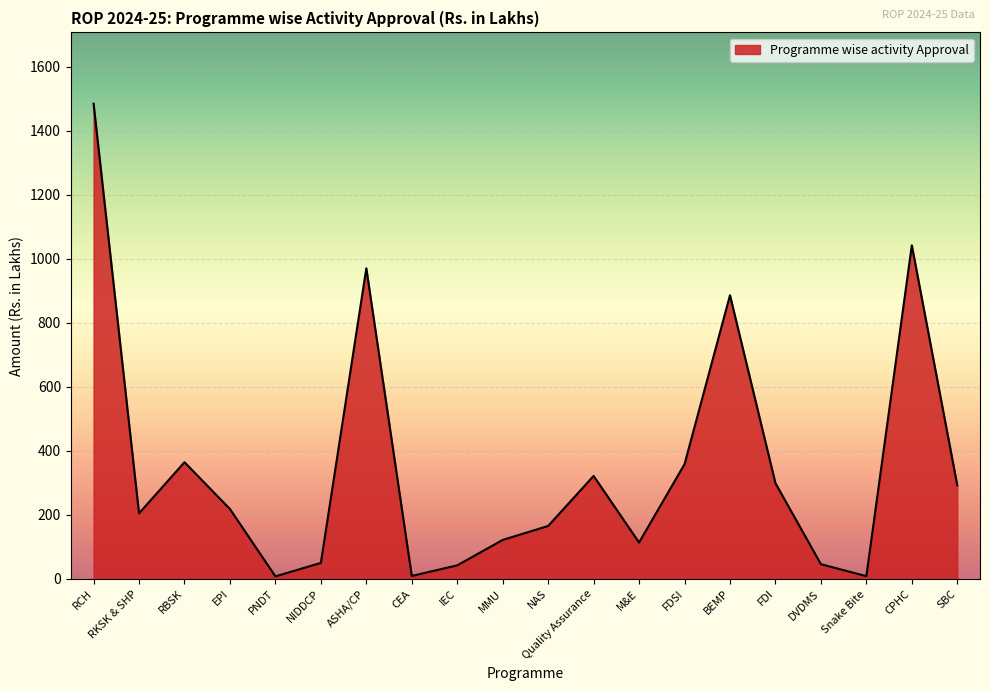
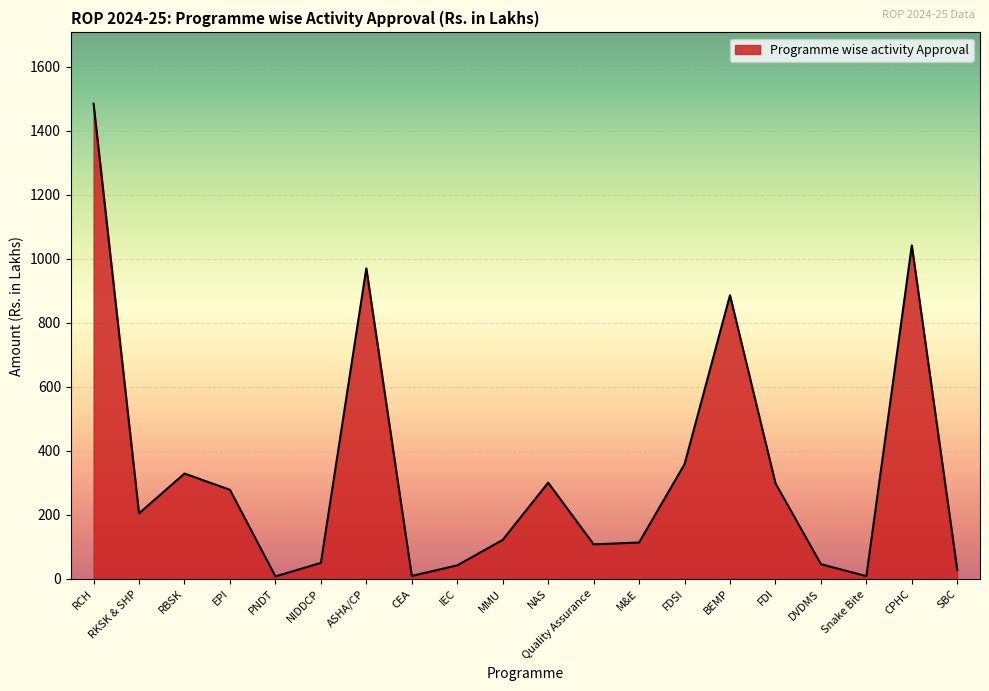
RBSK: 360 -> 330
EPI: 220 -> 280
NAS: 170 -> 300
Quality Assurance: 320 -> 110
SBC: 290 -> 30
